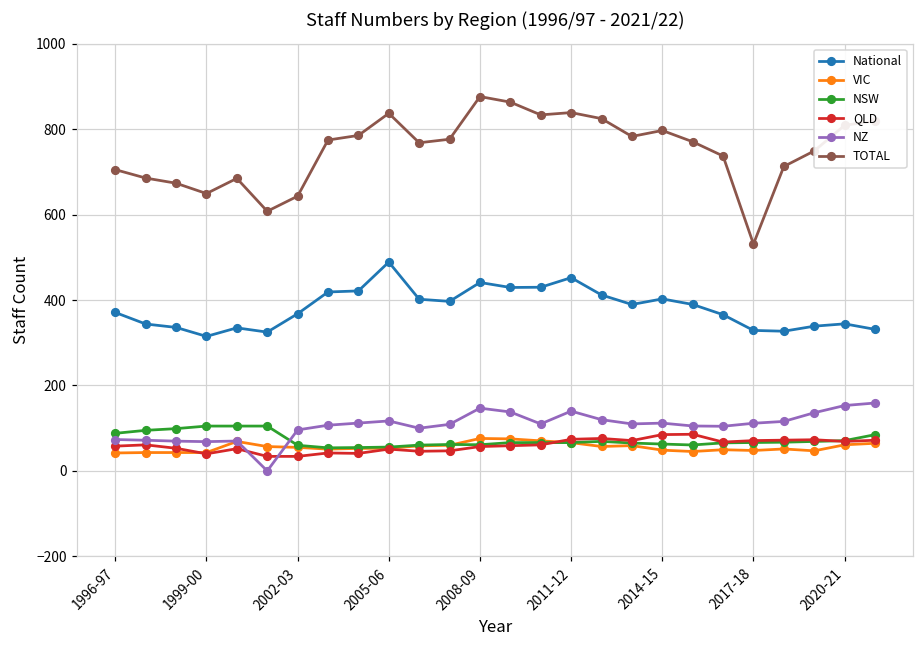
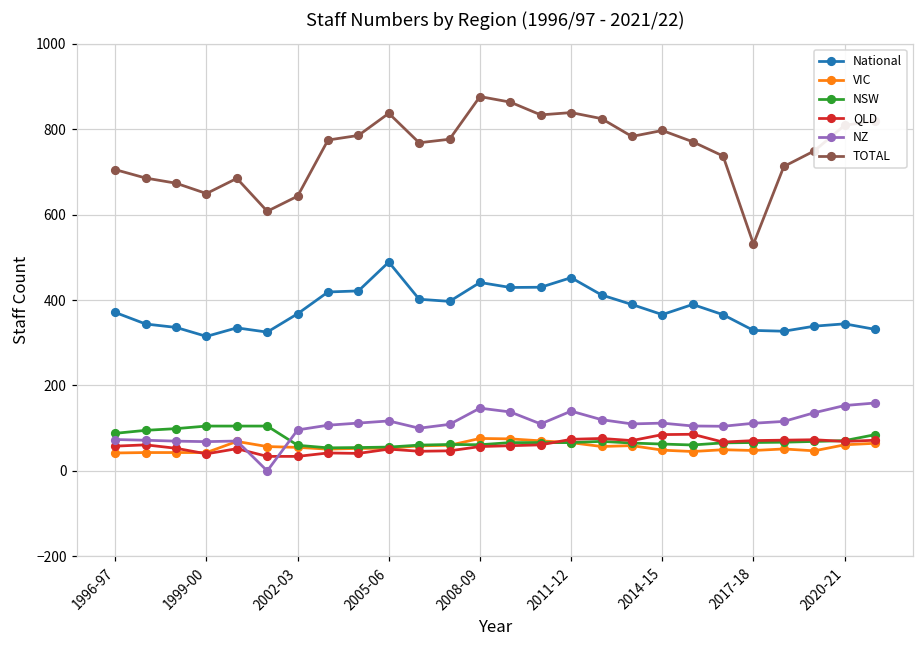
National, 2014-15: 400 -> 370
